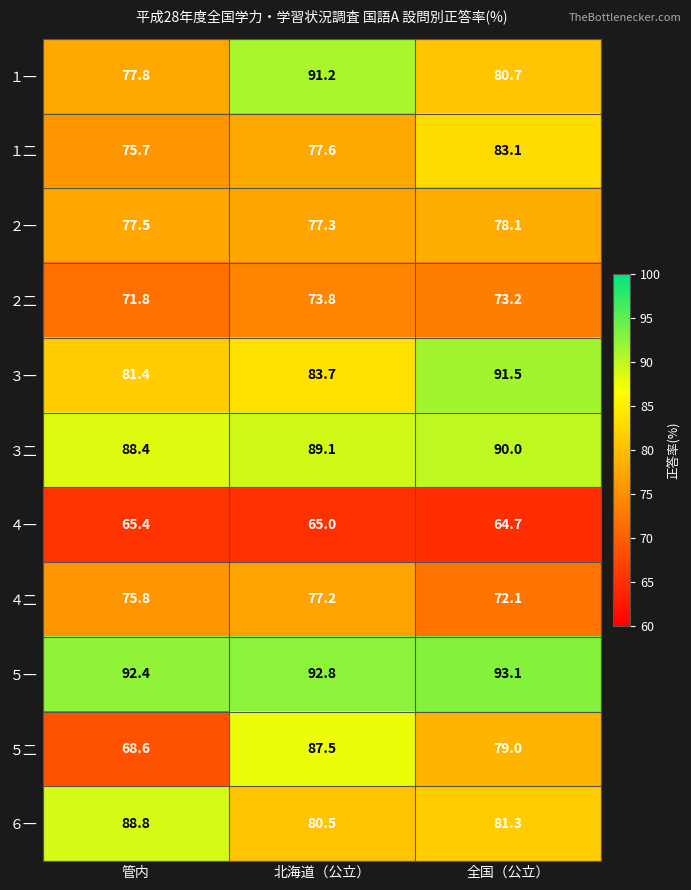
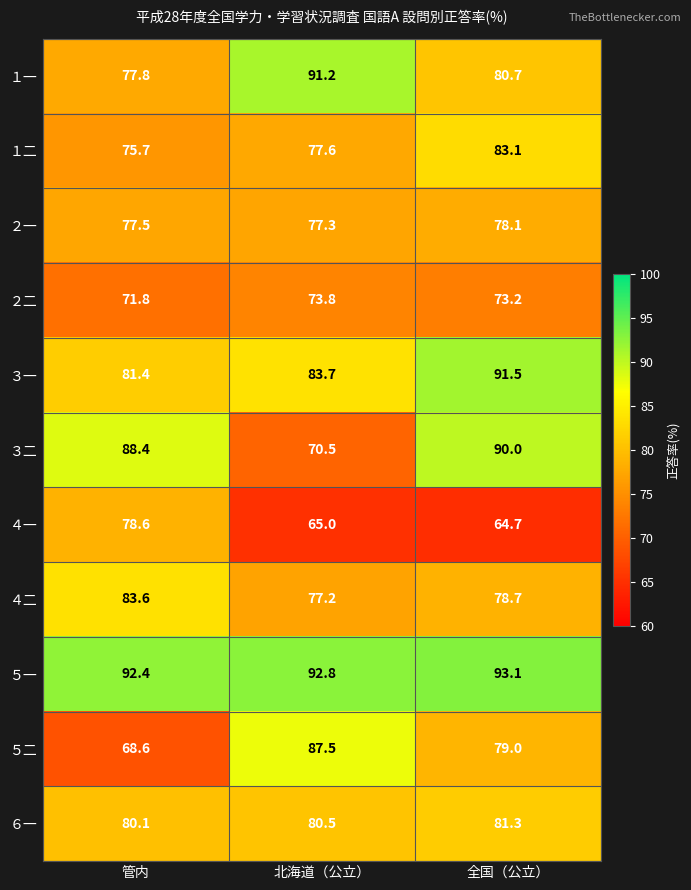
３二, 北海道（公立）: 89.1 -> 70.5
４一, 管内: 65.4 -> 78.6
４二, 管内: 75.8 -> 83.6
４二, 全国（公立）: 72.1 -> 78.7
６一, 管内: 88.8 -> 80.1
